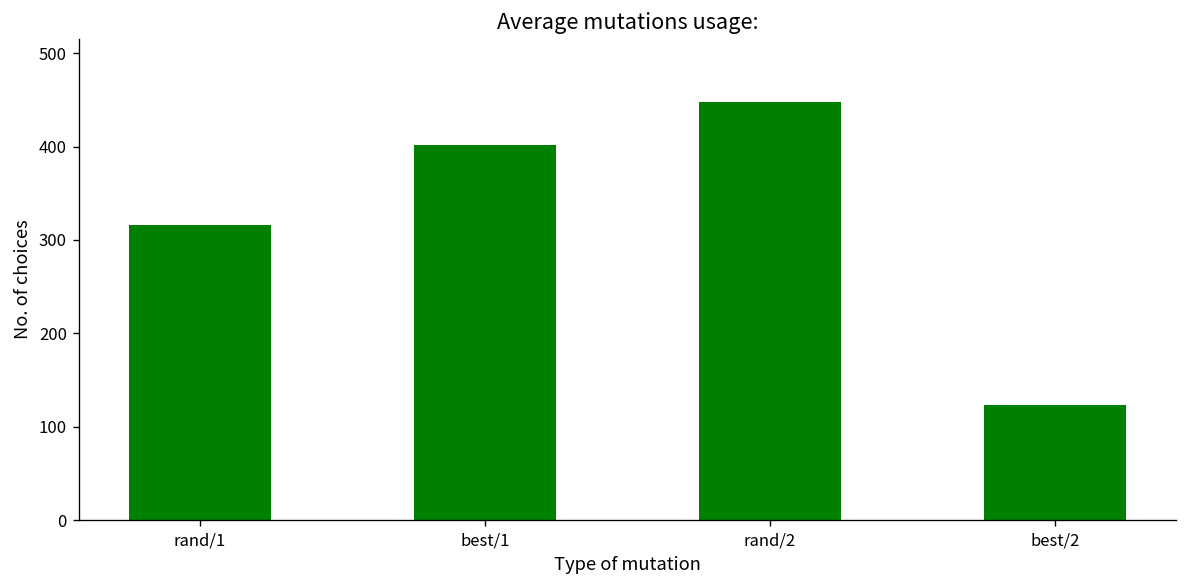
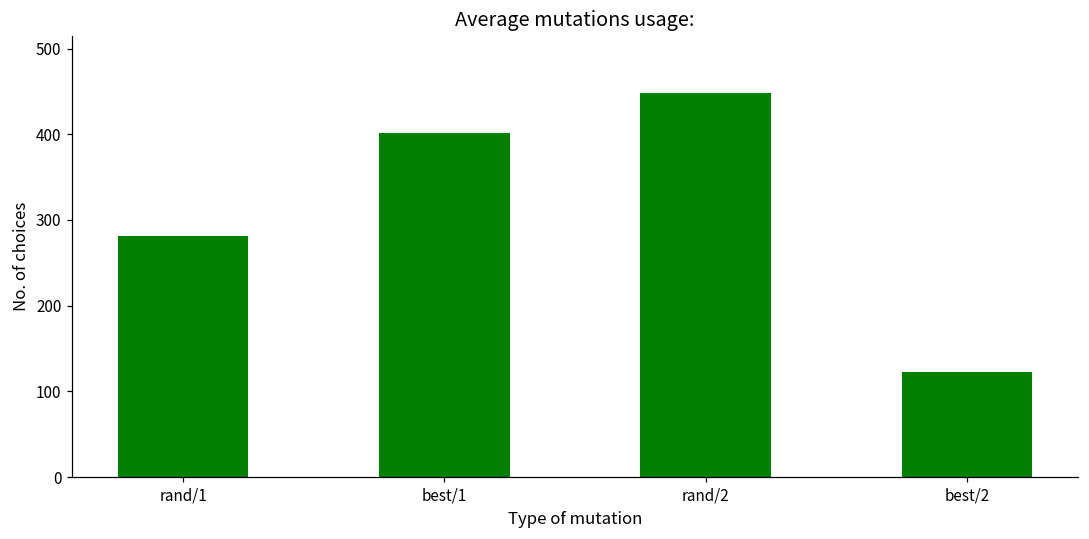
rand/1: 320 -> 280
